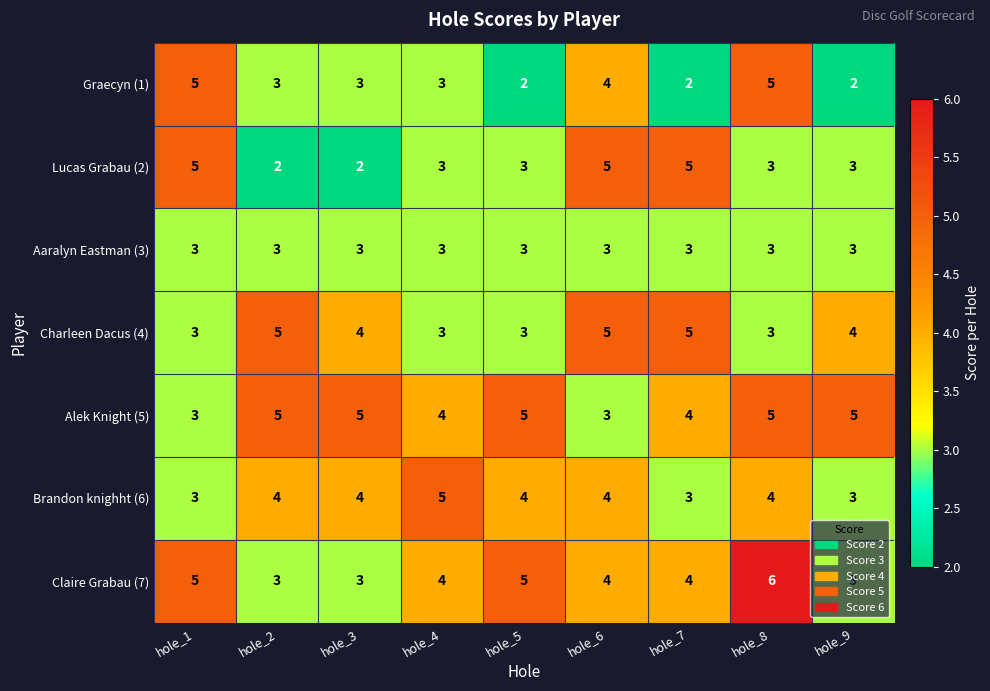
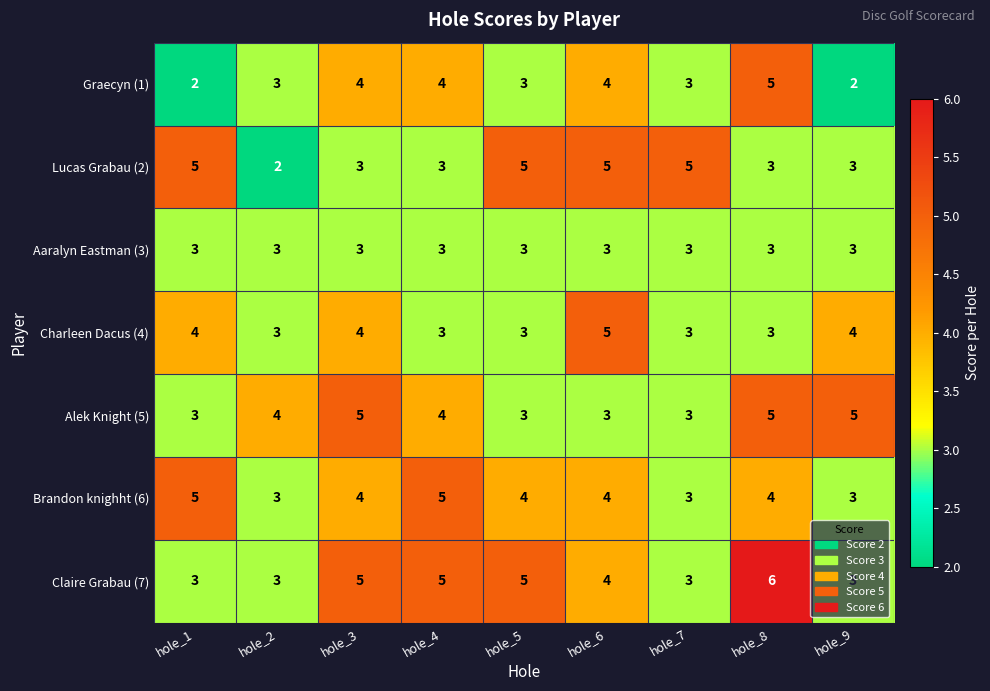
Graecyn (1), hole_1: 5 -> 2
Graecyn (1), hole_3: 3 -> 4
Graecyn (1), hole_4: 3 -> 4
Graecyn (1), hole_5: 2 -> 3
Graecyn (1), hole_7: 2 -> 3
Lucas Grabau (2), hole_3: 2 -> 3
Lucas Grabau (2), hole_5: 3 -> 5
Charleen Dacus (4), hole_1: 3 -> 4
Charleen Dacus (4), hole_2: 5 -> 3
Charleen Dacus (4), hole_7: 5 -> 3
Alek Knight (5), hole_2: 5 -> 4
Alek Knight (5), hole_5: 5 -> 3
Alek Knight (5), hole_7: 4 -> 3
Brandon knighht (6), hole_1: 3 -> 5
Brandon knighht (6), hole_2: 4 -> 3
Claire Grabau (7), hole_1: 5 -> 3
Claire Grabau (7), hole_3: 3 -> 5
Claire Grabau (7), hole_4: 4 -> 5
Claire Grabau (7), hole_7: 4 -> 3
